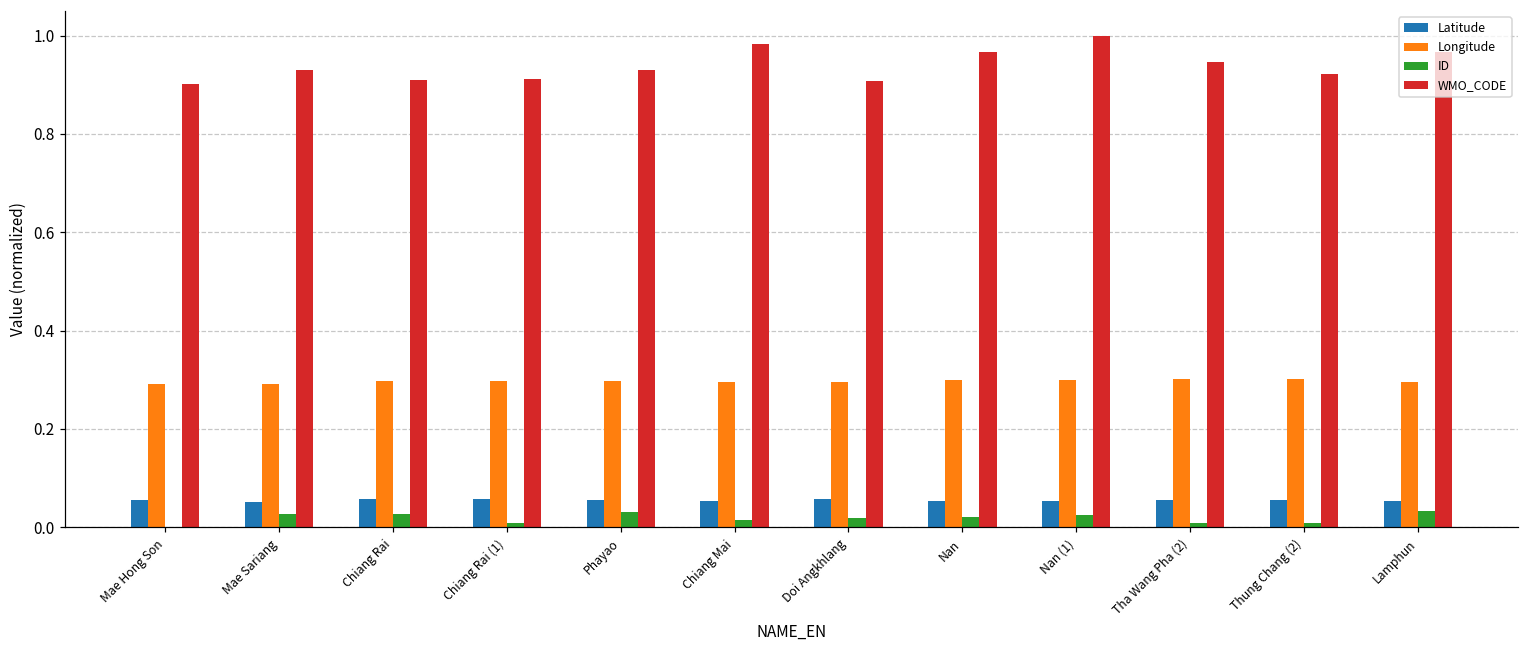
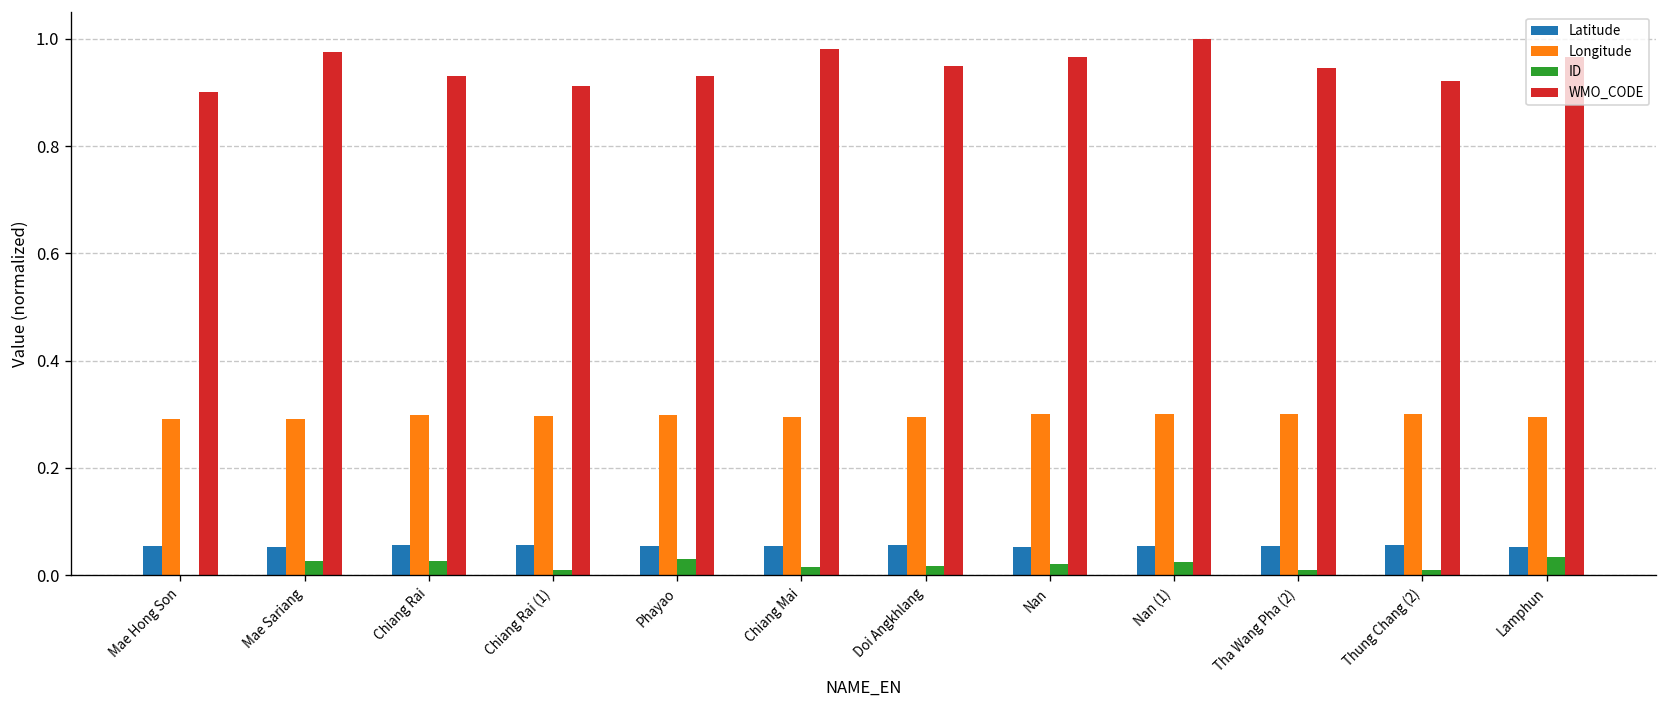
WMO_CODE, Mae Sariang: 0.93 -> 0.98
WMO_CODE, Chiang Rai: 0.91 -> 0.93
WMO_CODE, Doi Angkhlang: 0.91 -> 0.95
